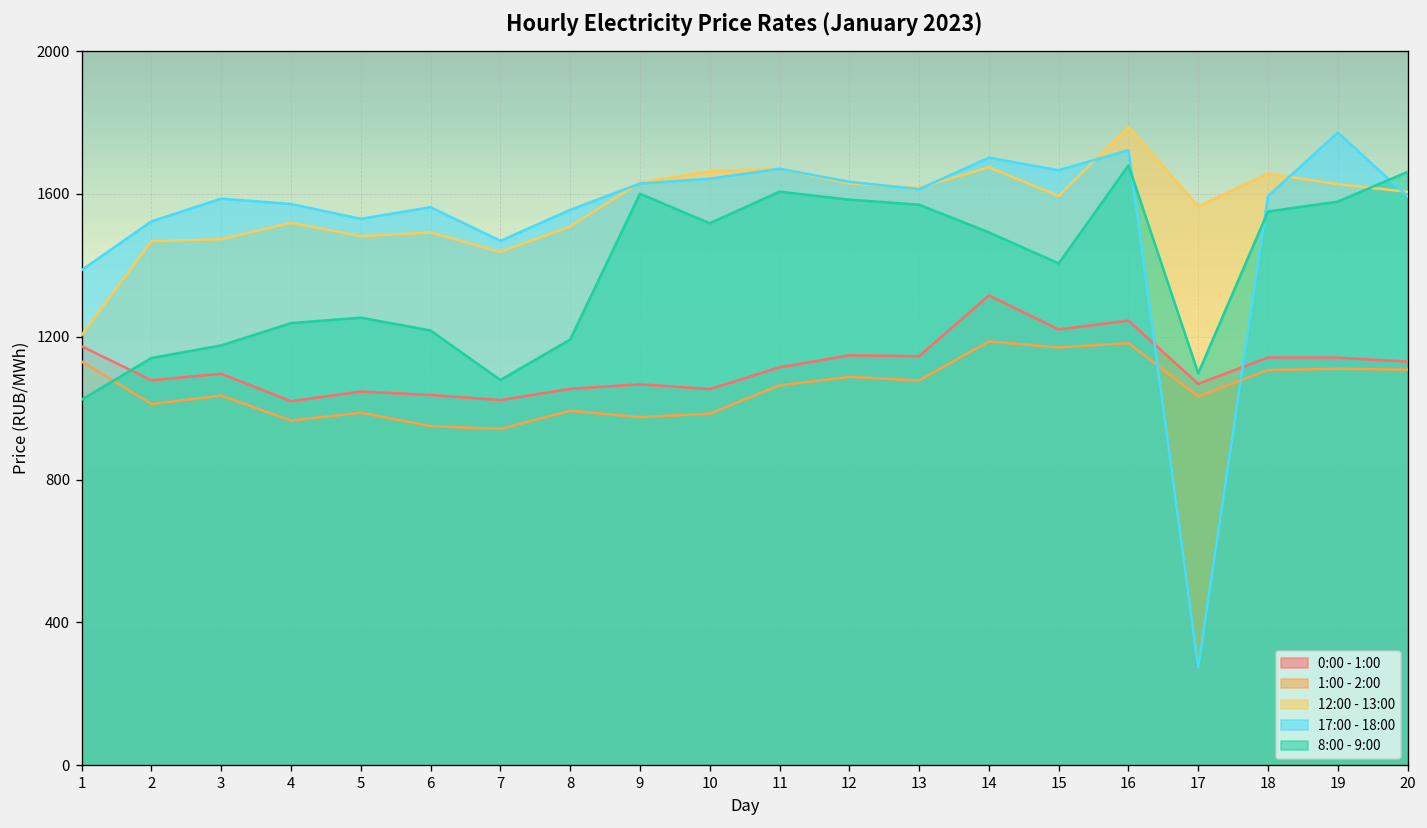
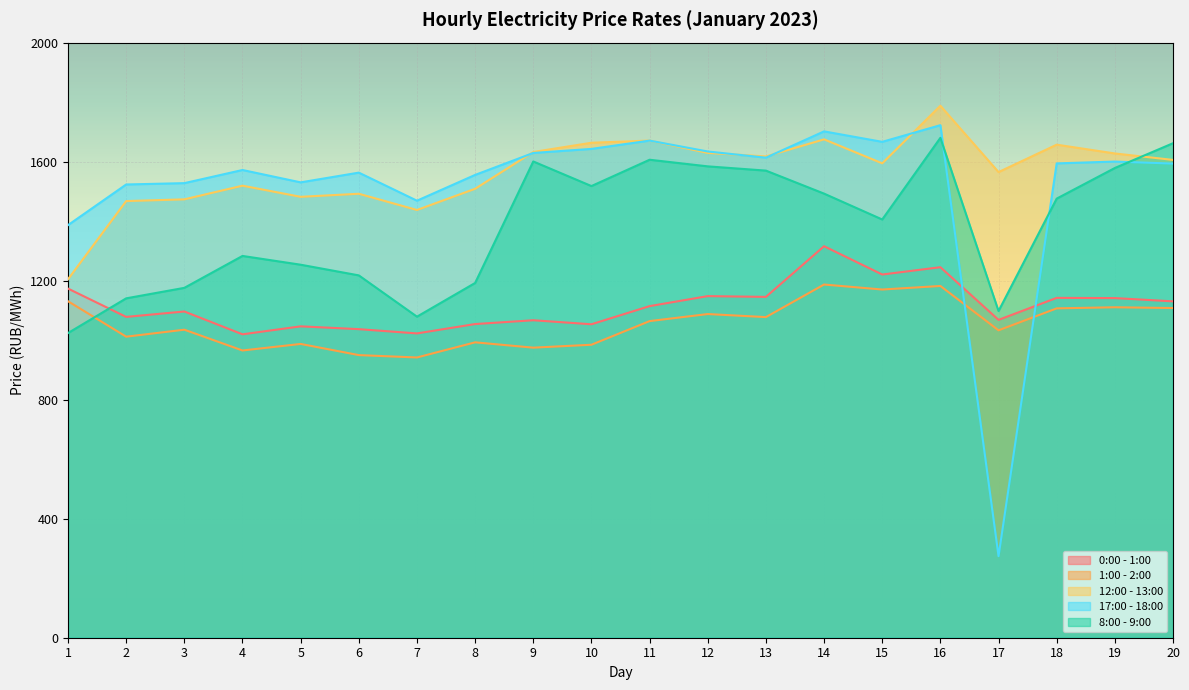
17:00 - 18:00, 3: 1590 -> 1530
8:00 - 9:00, 4: 1240 -> 1280
8:00 - 9:00, 18: 1550 -> 1480
17:00 - 18:00, 19: 1770 -> 1600
